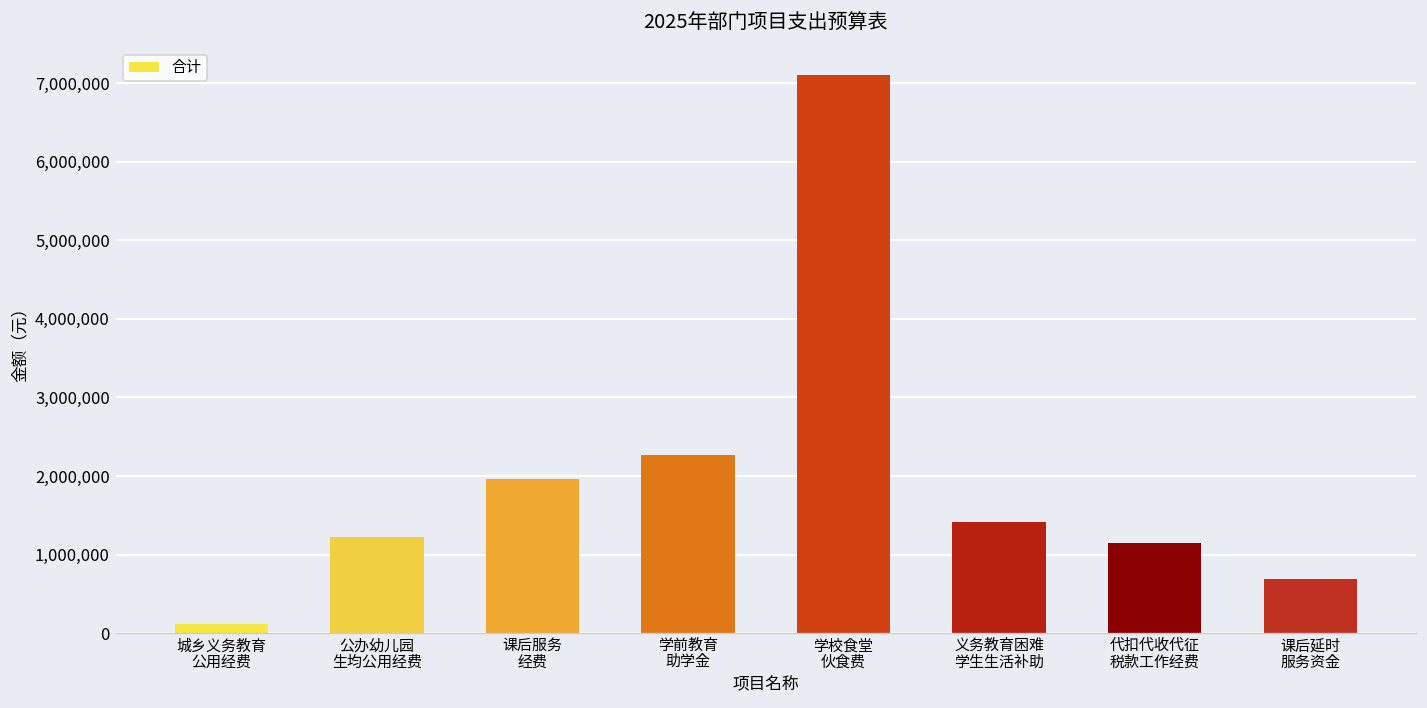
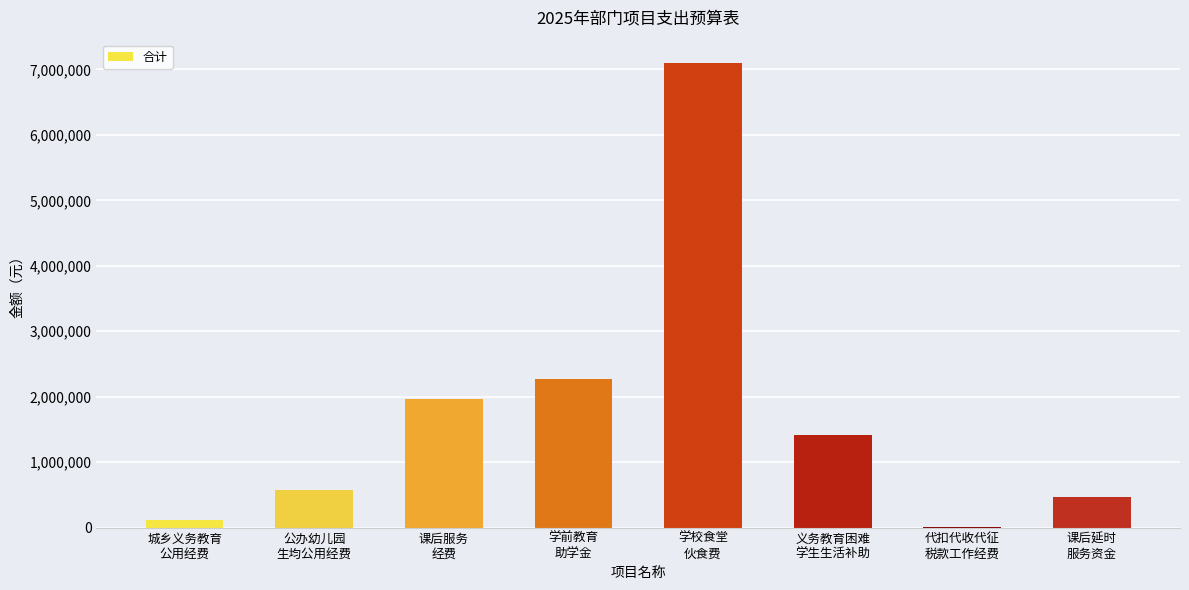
公办幼儿园 生均公用经费: 1,200,000 -> 600,000
代扣代收代征 税款工作经费: 1,100,000 -> 0
课后延时 服务资金: 700,000 -> 500,000
